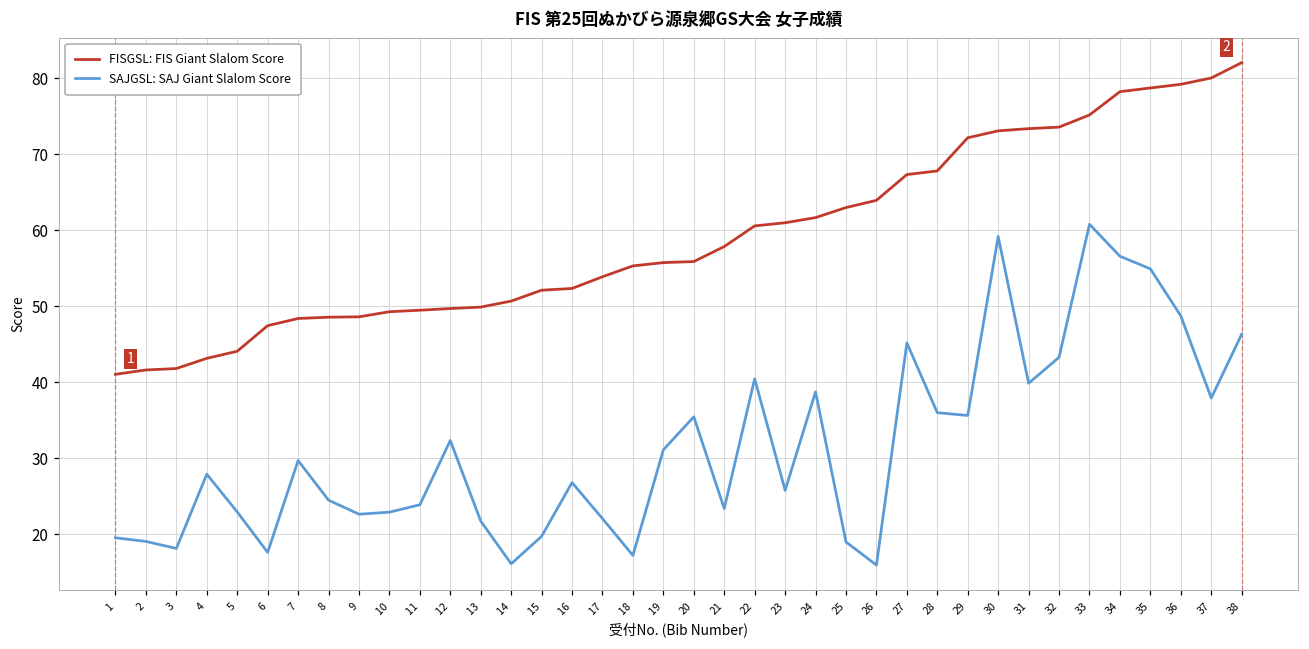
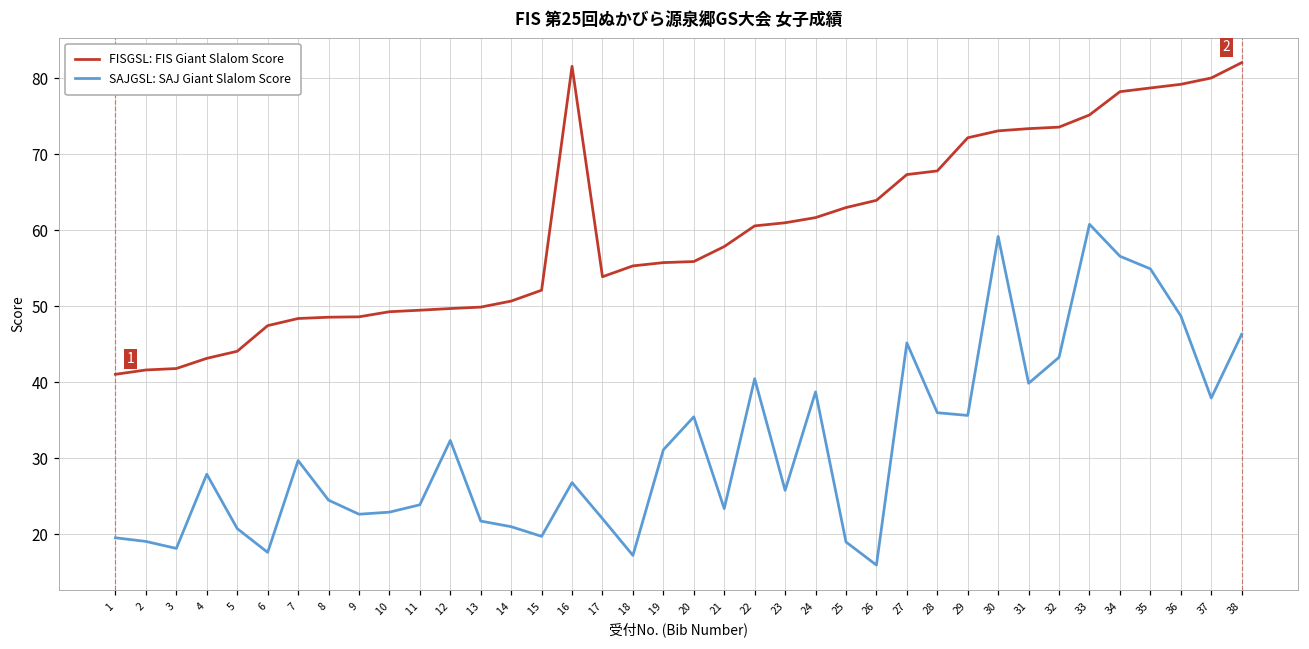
SAJGSL: SAJ Giant Slalom Score, 5: 23 -> 21
SAJGSL: SAJ Giant Slalom Score, 14: 16 -> 21
FISGSL: FIS Giant Slalom Score, 16: 52 -> 82
